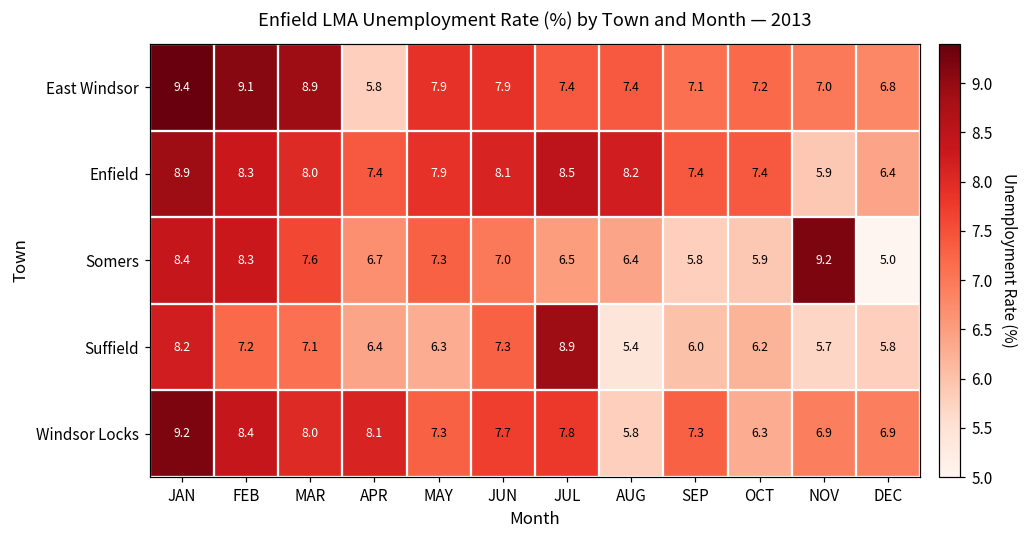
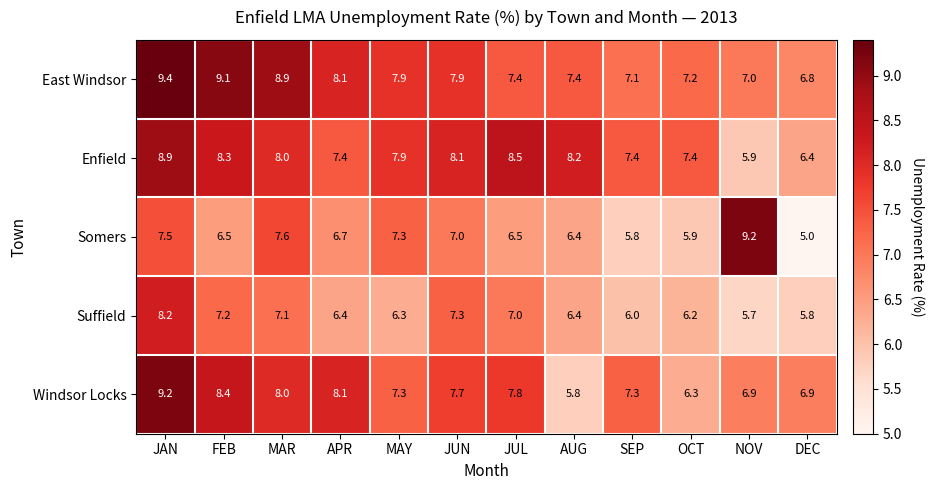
East Windsor, APR: 5.8 -> 8.1
Somers, JAN: 8.4 -> 7.5
Somers, FEB: 8.3 -> 6.5
Suffield, JUL: 8.9 -> 7.0
Suffield, AUG: 5.4 -> 6.4
